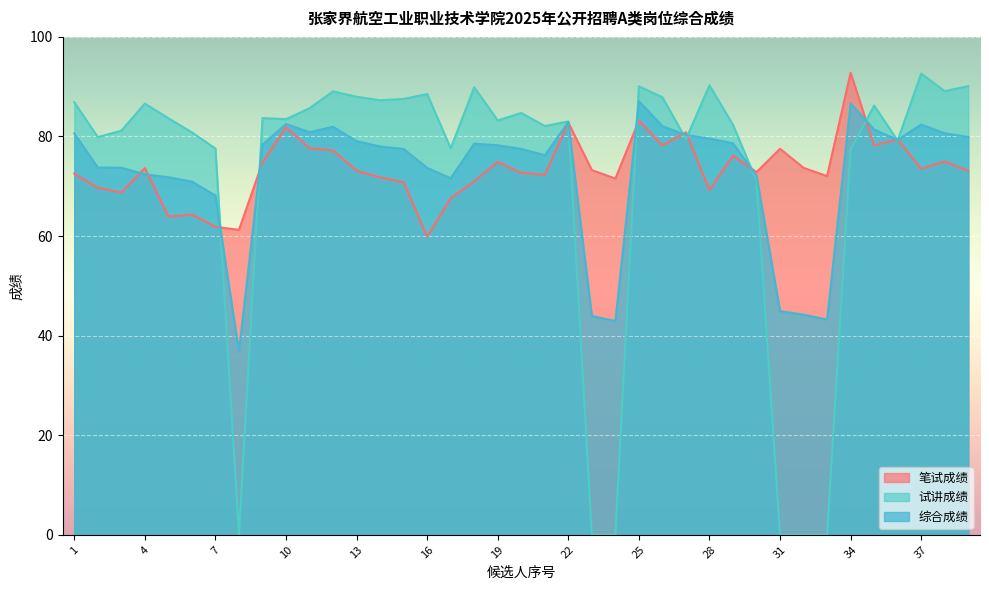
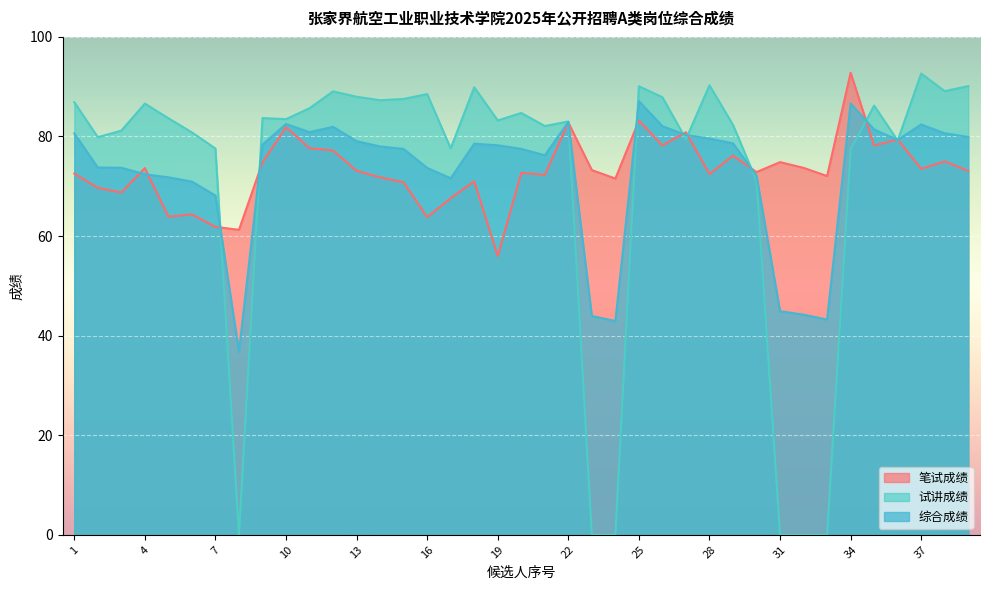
笔试成绩, 16: 60 -> 64
笔试成绩, 19: 75 -> 56
笔试成绩, 28: 69 -> 72
笔试成绩, 31: 78 -> 75
